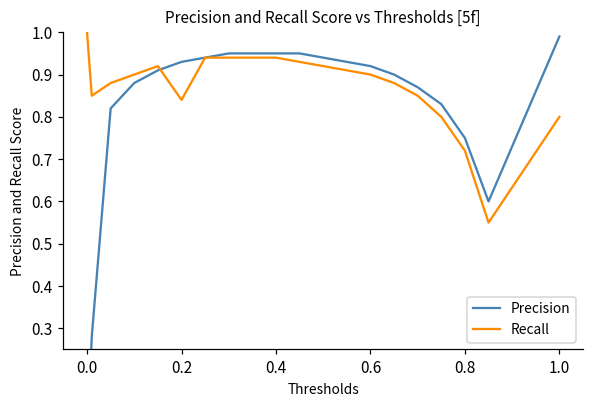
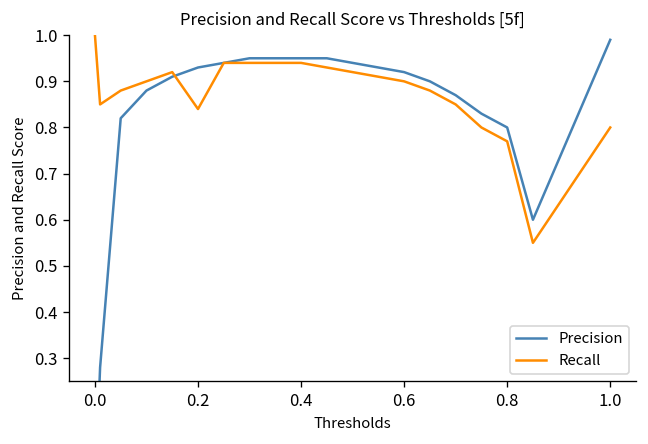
Precision, 0.8: 0.75 -> 0.80
Recall, 0.8: 0.72 -> 0.77
